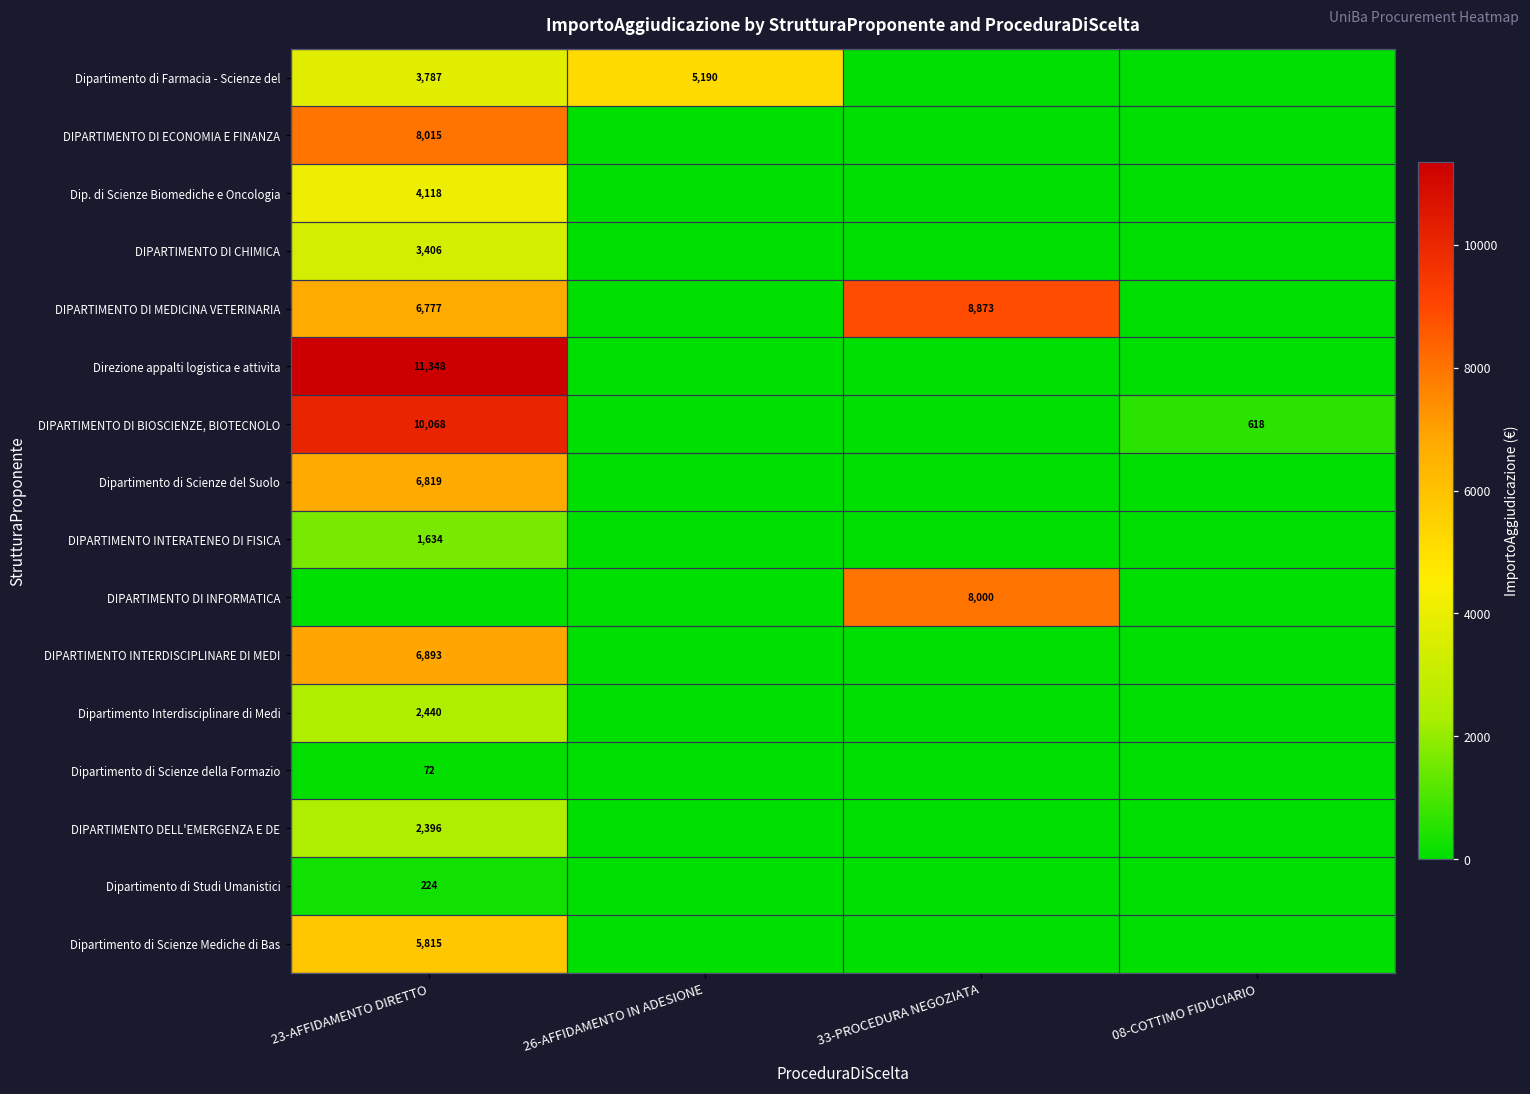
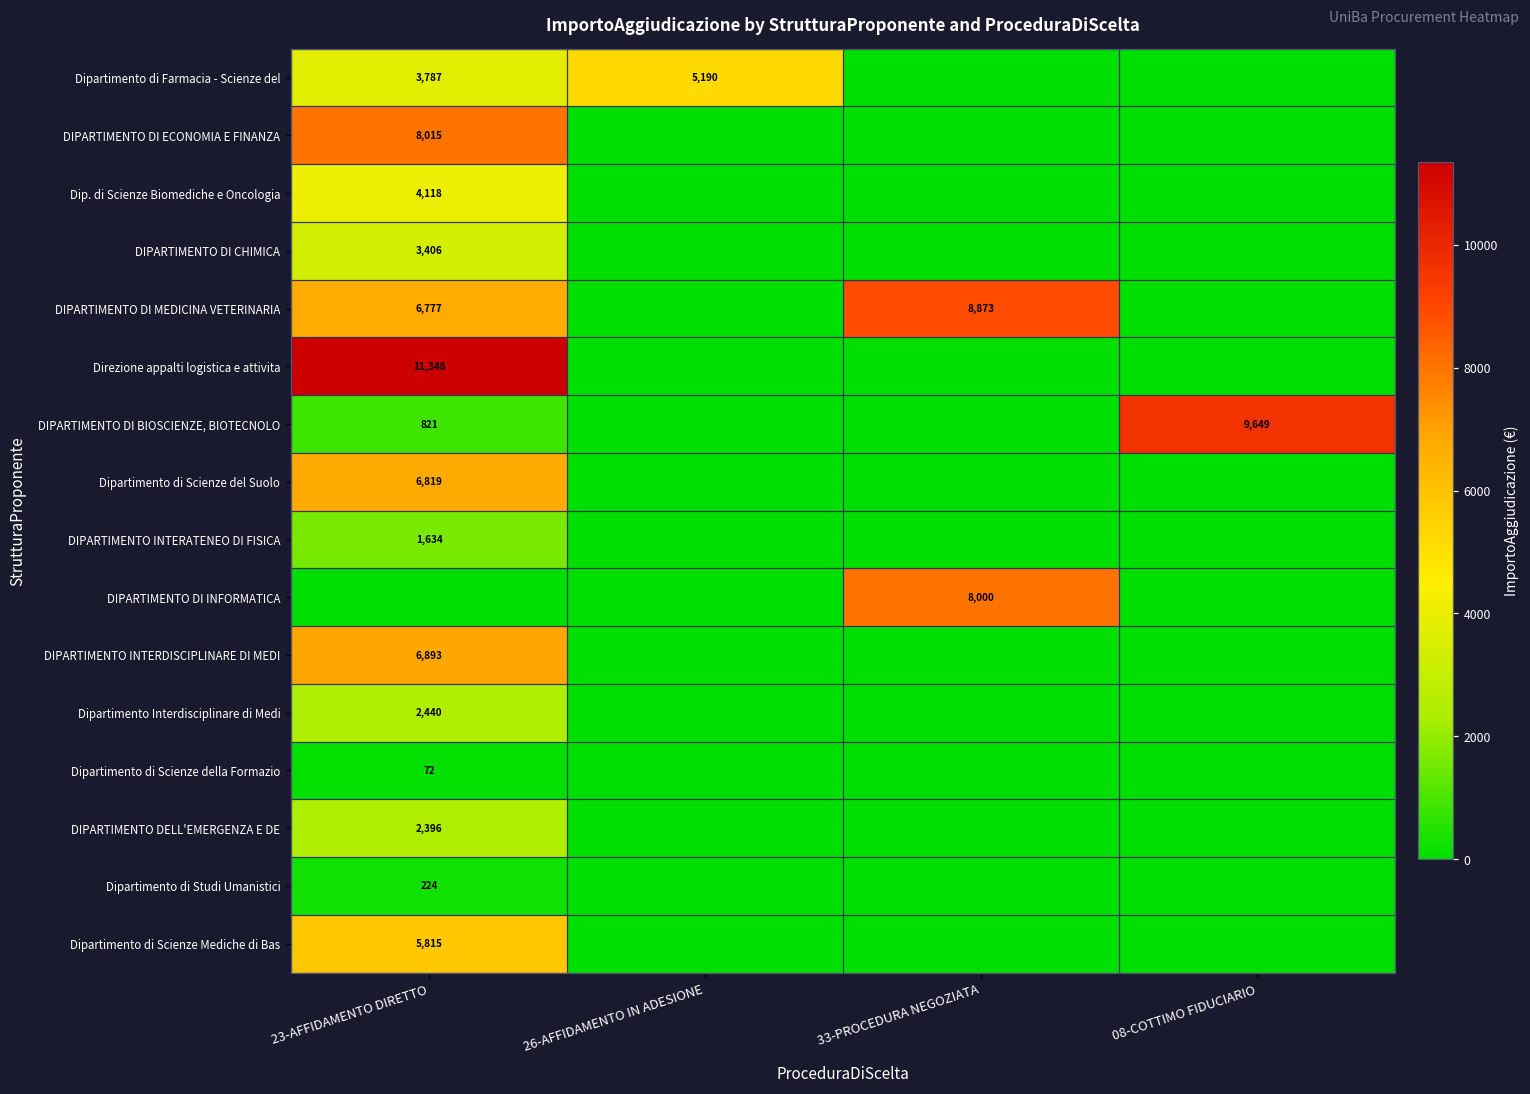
DIPARTIMENTO DI BIOSCIENZE, BIOTECNOLO, 23-AFFIDAMENTO DIRETTO: 10,068 -> 821
DIPARTIMENTO DI BIOSCIENZE, BIOTECNOLO, 08-COTTIMO FIDUCIARIO: 618 -> 9,649
